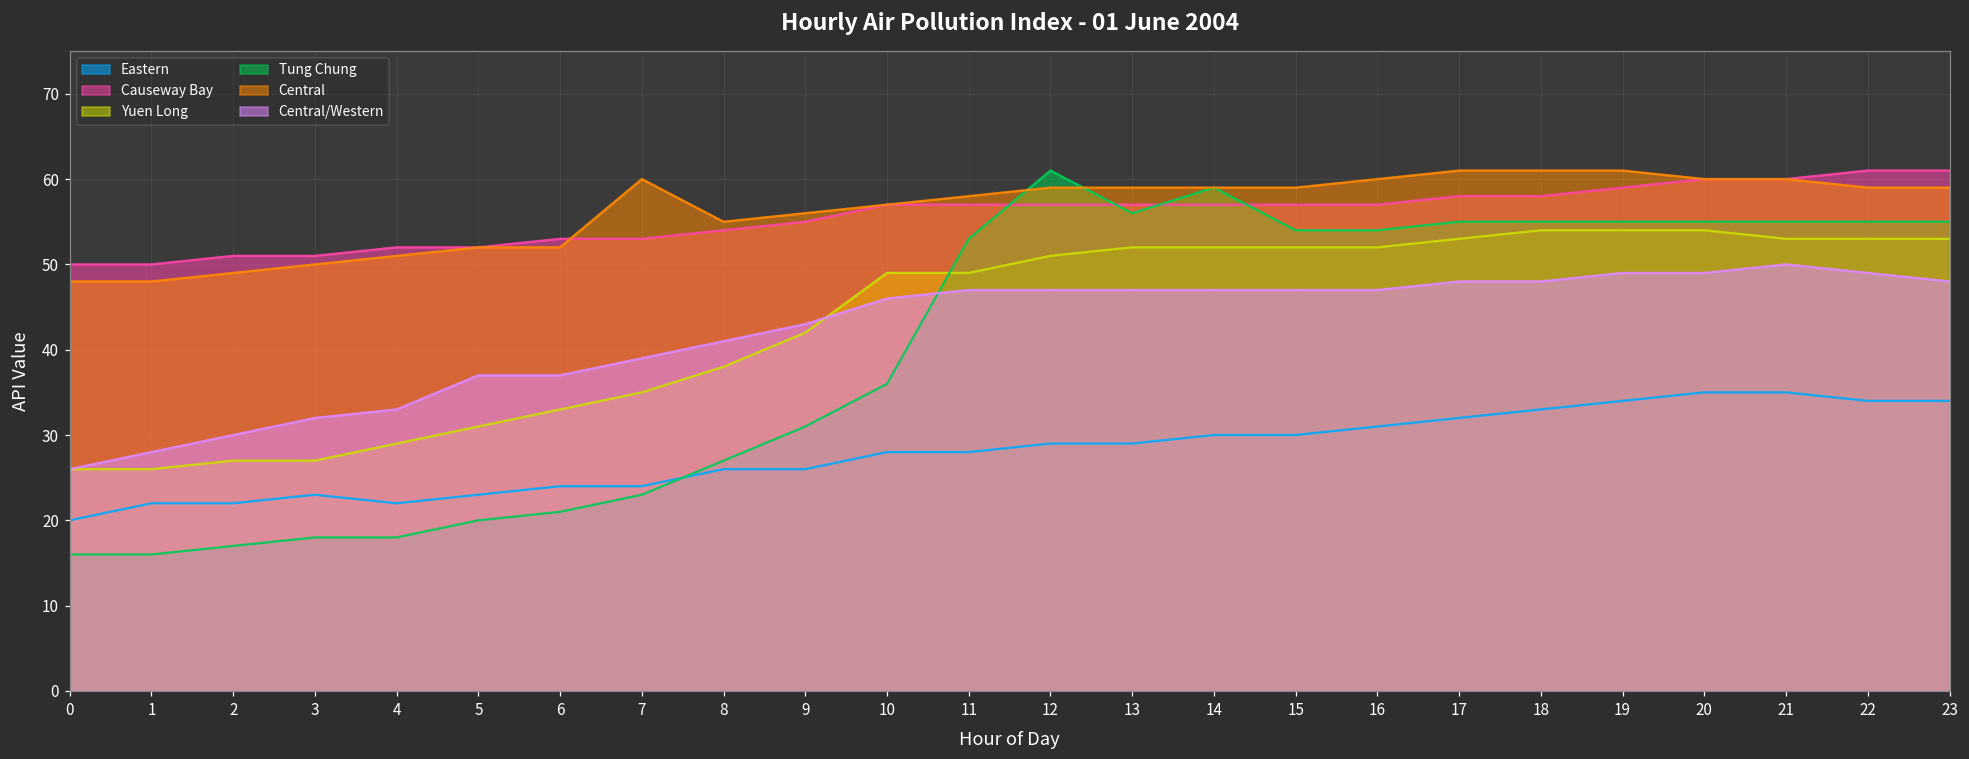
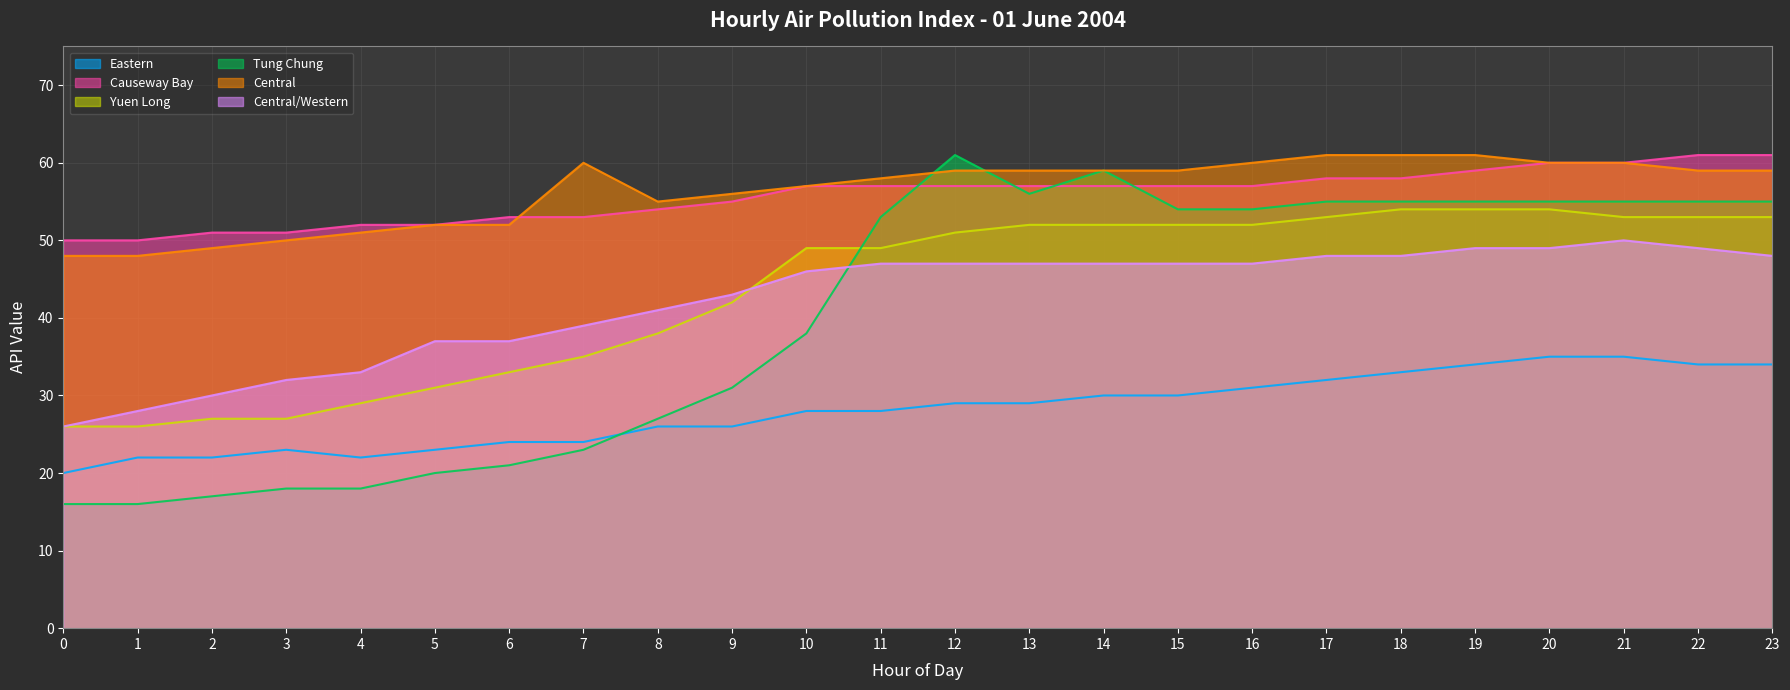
Tung Chung, 10: 36 -> 38
